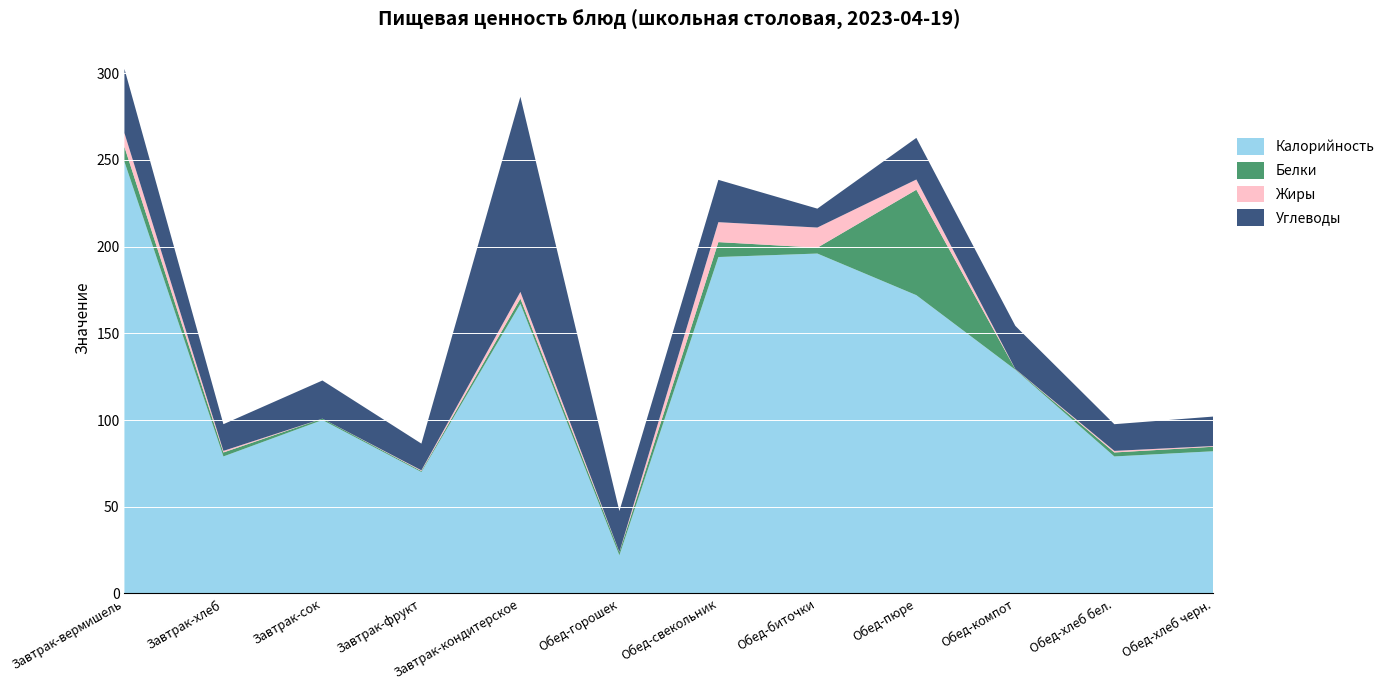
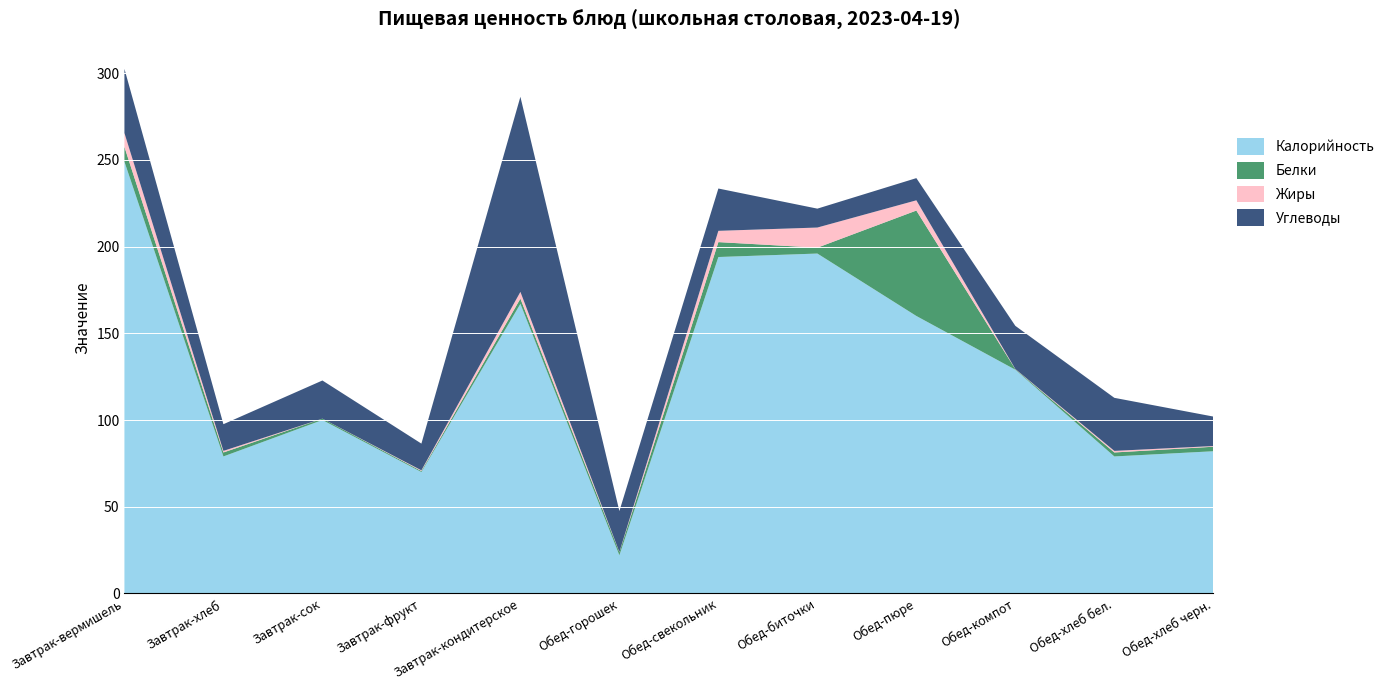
Жиры, Обед-свекольник: 12 -> 7
Калорийность, Обед-пюре: 172 -> 160
Углеводы, Обед-пюре: 24 -> 13
Углеводы, Обед-хлеб бел.: 15 -> 31
